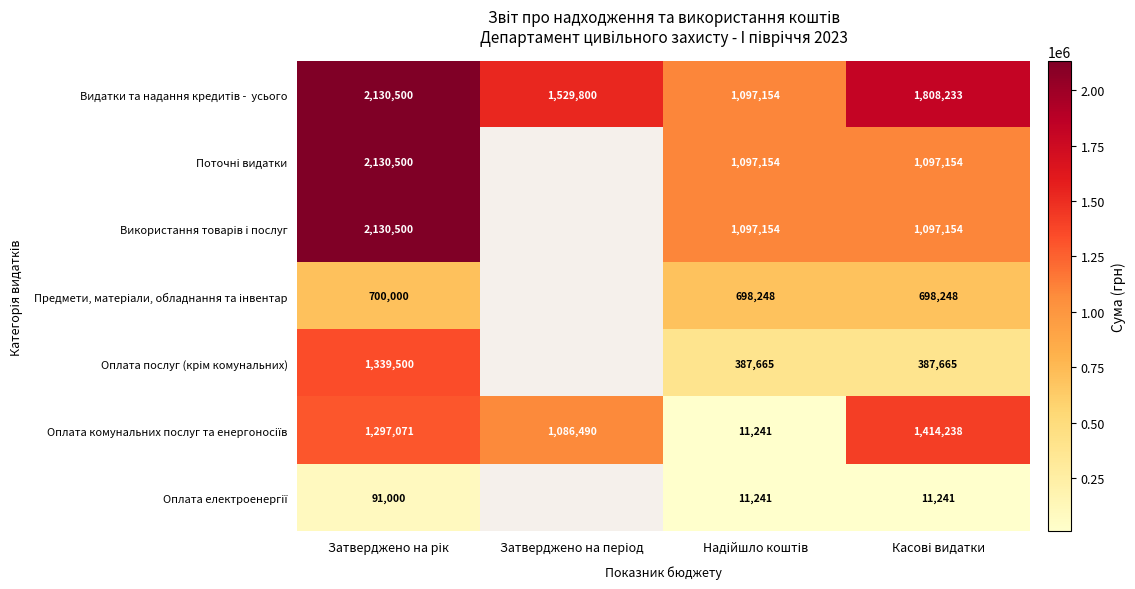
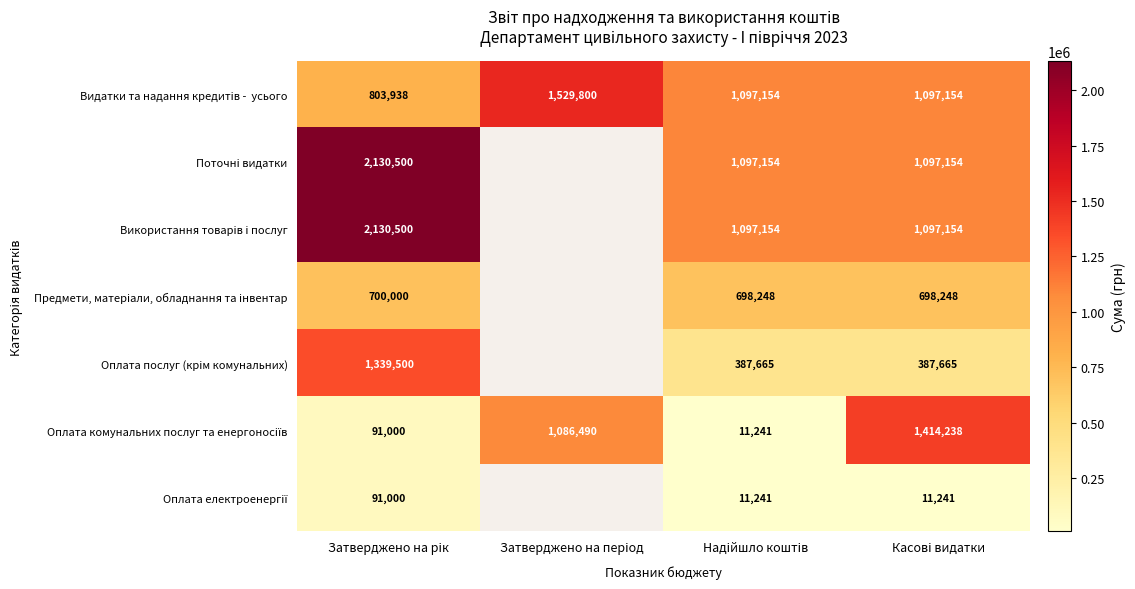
Видатки та надання кредитів - усього, Затверджено на рік: 2,130,500 -> 803,938
Видатки та надання кредитів - усього, Касові видатки: 1,808,233 -> 1,097,154
Оплата комунальних послуг та енергоносіїв, Затверджено на рік: 1,297,071 -> 91,000
